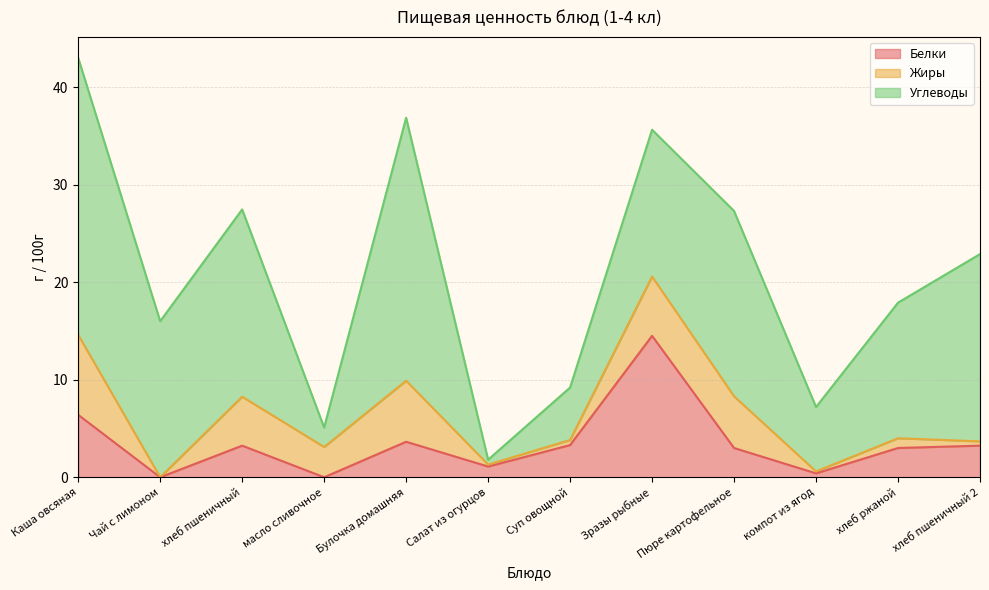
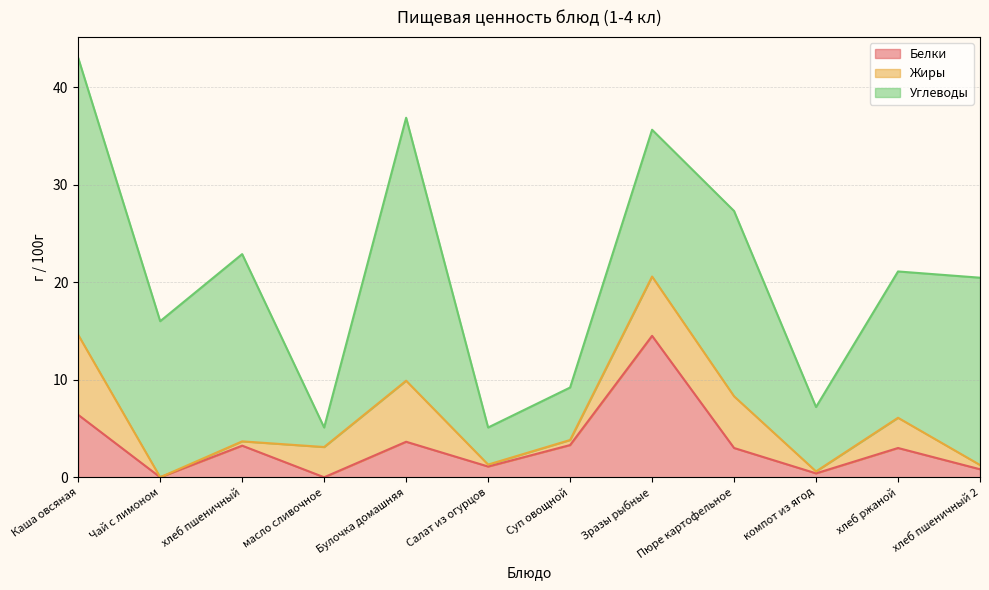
Жиры, хлеб пшеничный: 5 -> 0
Углеводы, Салат из огурцов: 1 -> 4
Жиры, хлеб ржаной: 1 -> 3
Углеводы, хлеб ржаной: 14 -> 15
Белки, хлеб пшеничный 2: 3 -> 1
